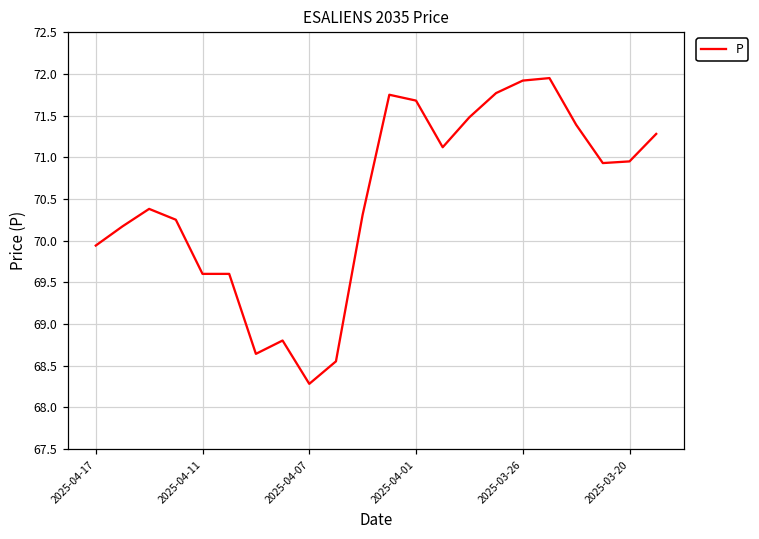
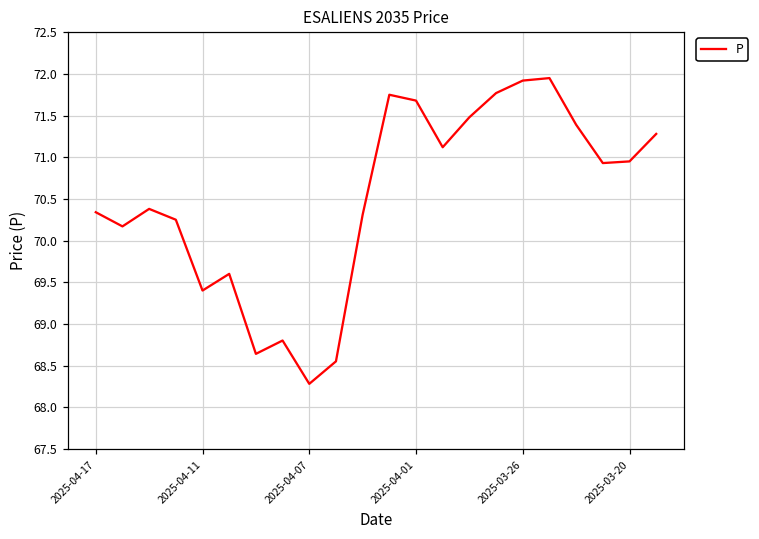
2025-04-17: 69.9 -> 70.3
2025-04-11: 69.6 -> 69.4
